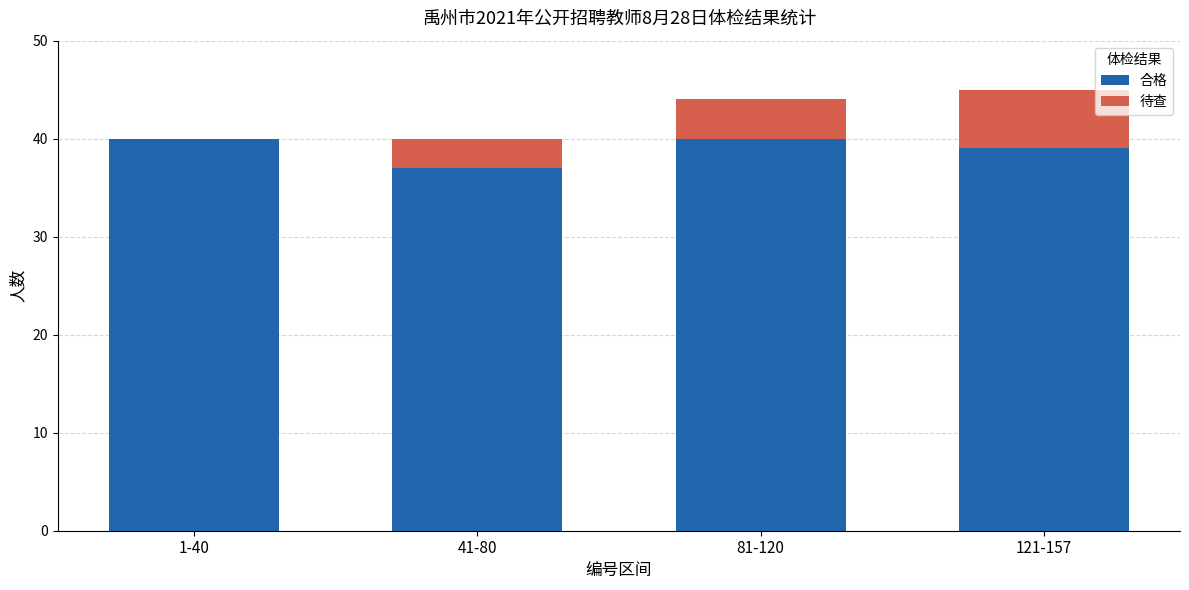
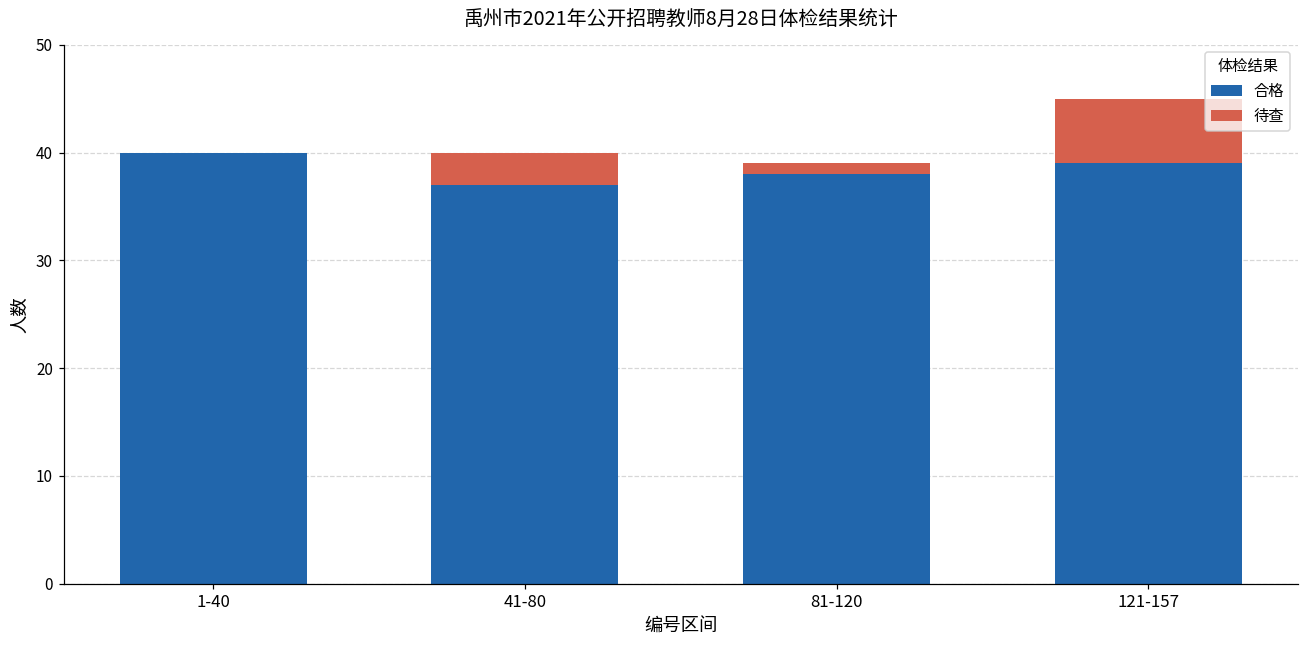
合格, 81-120: 40 -> 38
待查, 81-120: 4 -> 1
